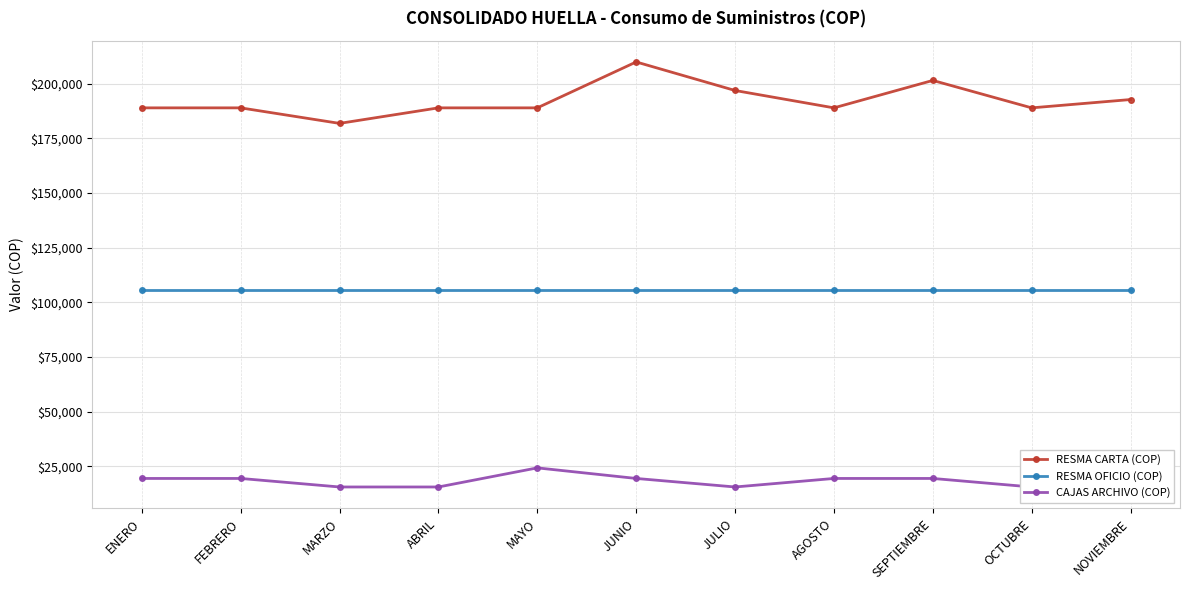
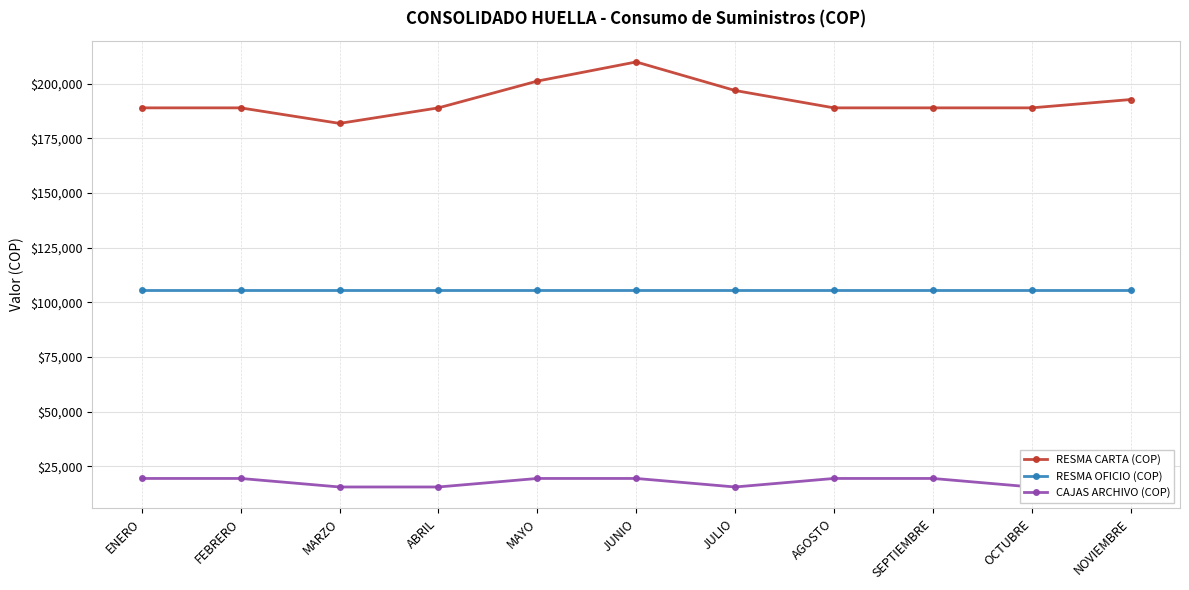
RESMA CARTA (COP), MAYO: $189,000 -> $201,000
CAJAS ARCHIVO (COP), MAYO: $24,000 -> $20,000
RESMA CARTA (COP), SEPTIEMBRE: $202,000 -> $189,000
